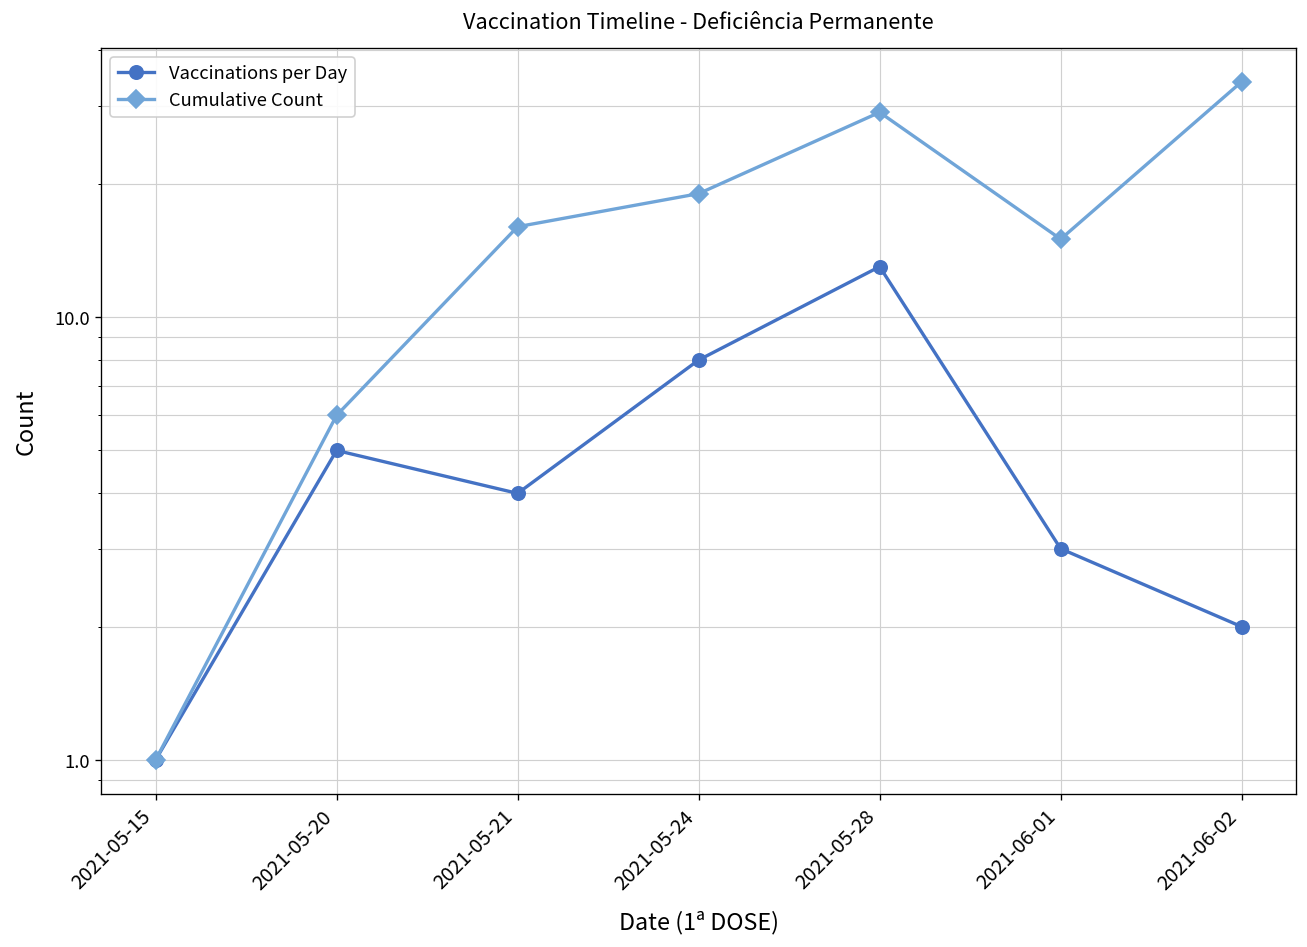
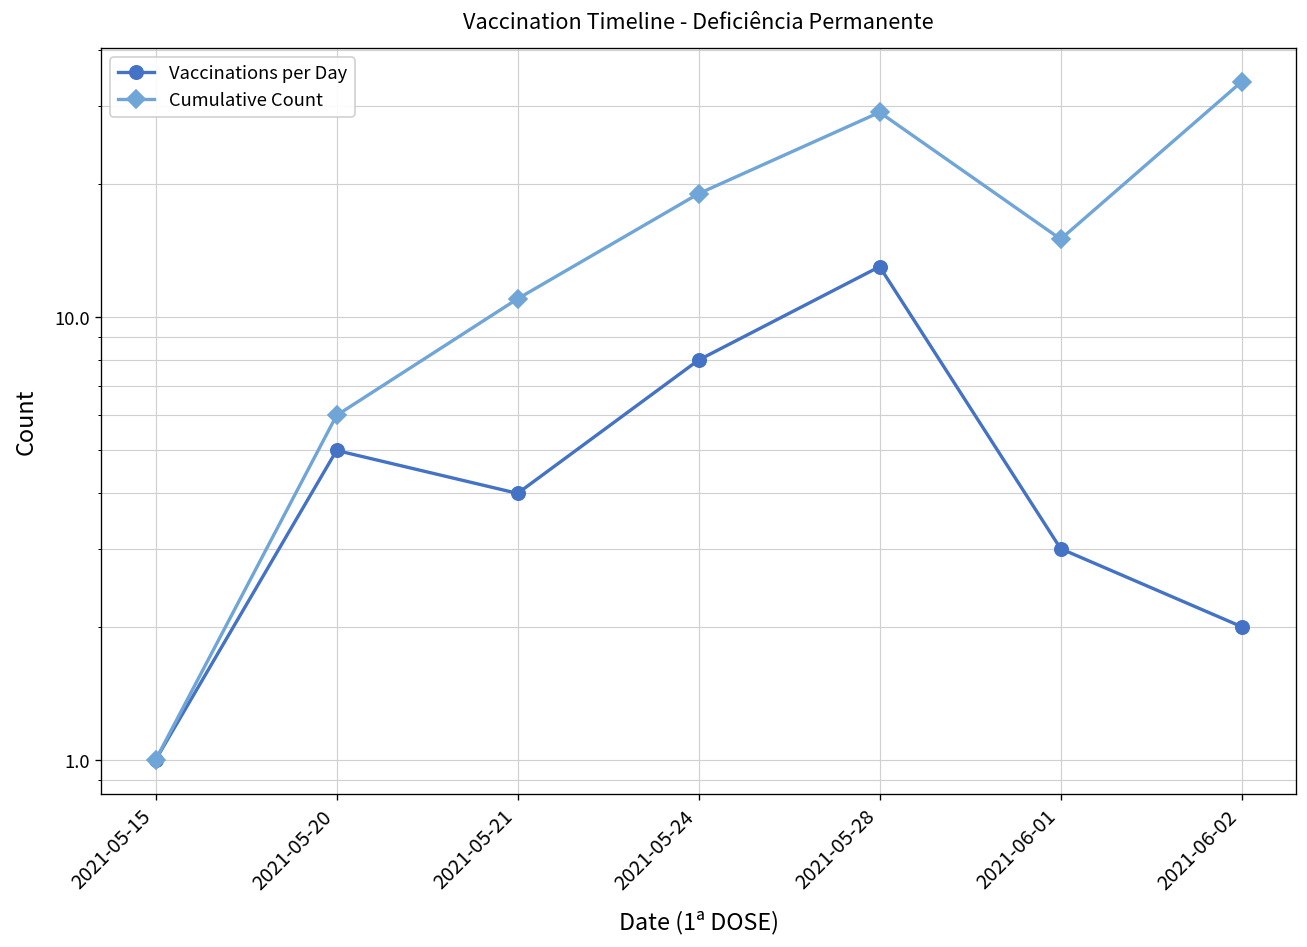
Cumulative Count, 2021-05-21: 16 -> 11
